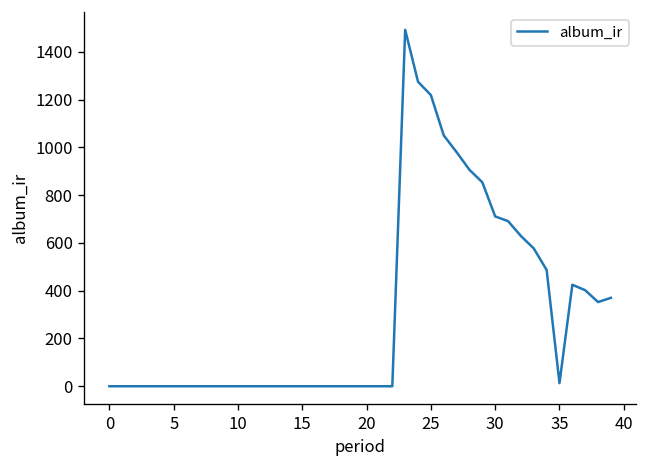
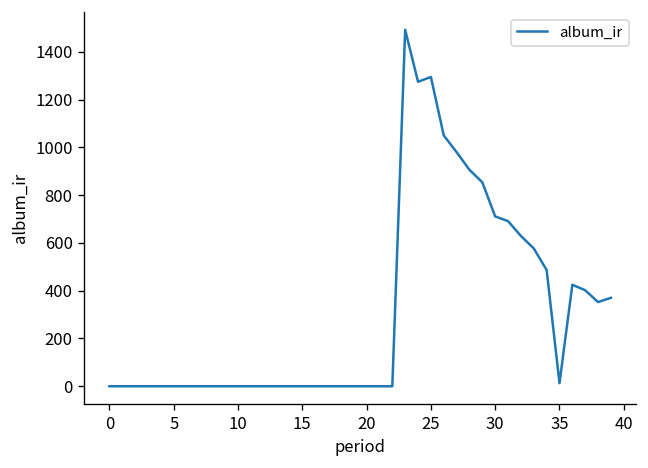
25: 1220 -> 1290
